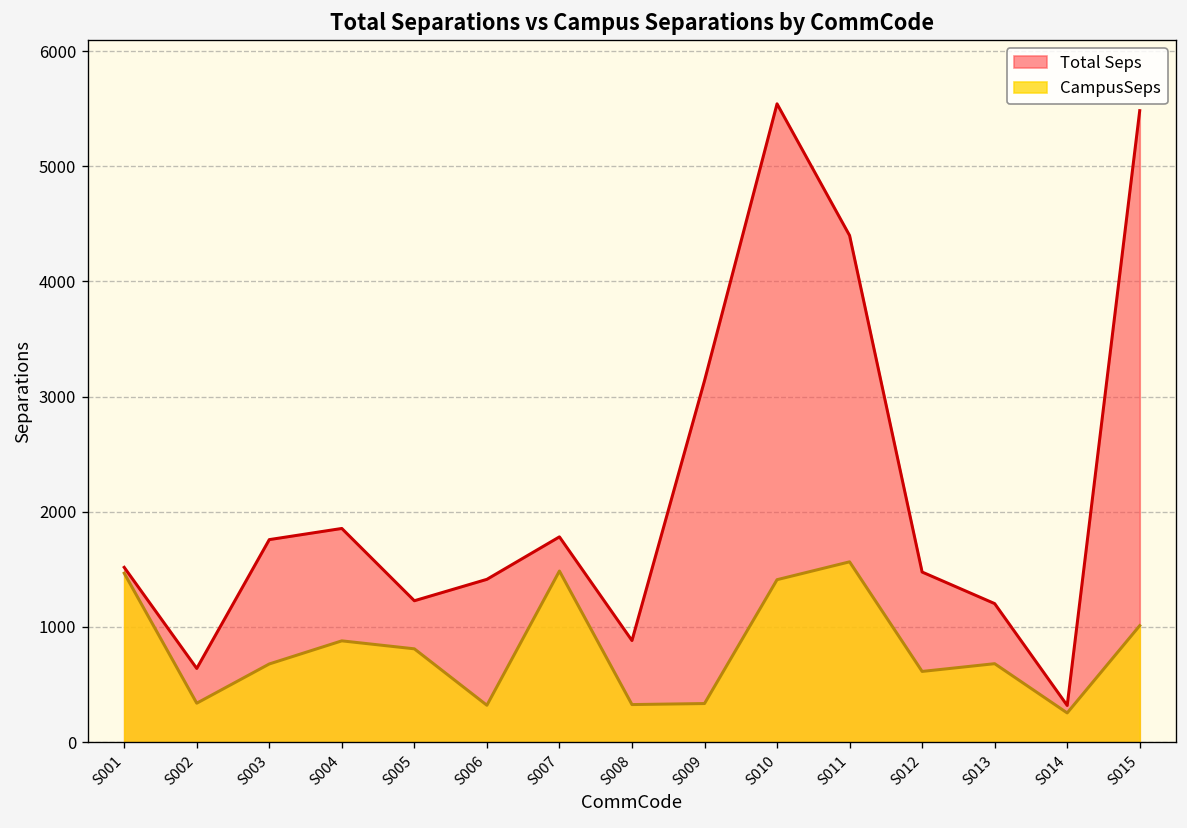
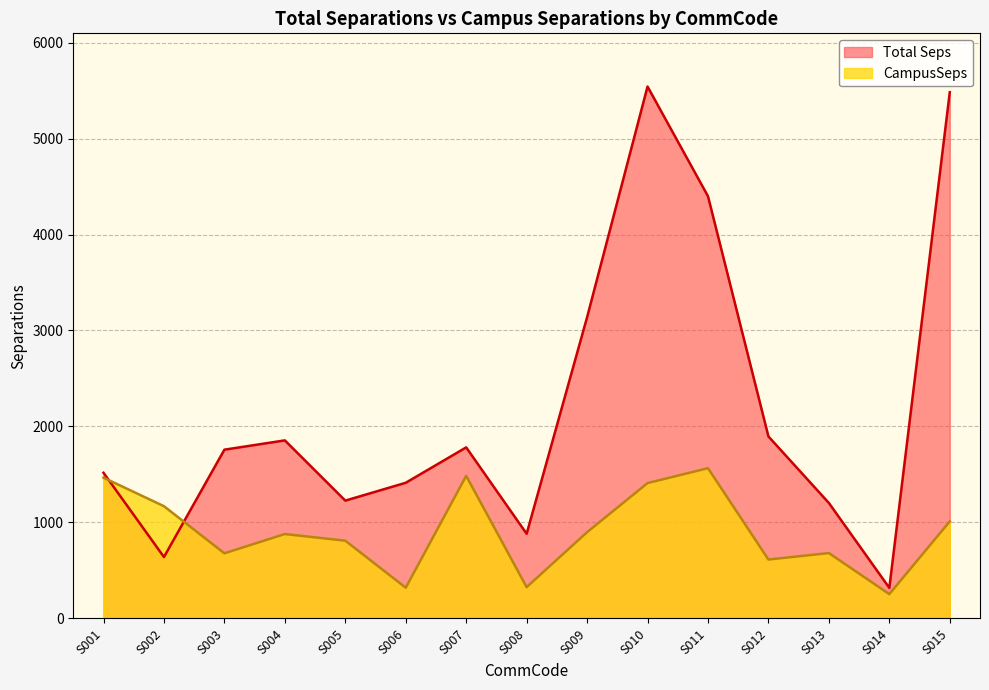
CampusSeps, S002: 300 -> 1200
CampusSeps, S009: 300 -> 900
Total Seps, S012: 1500 -> 1900
